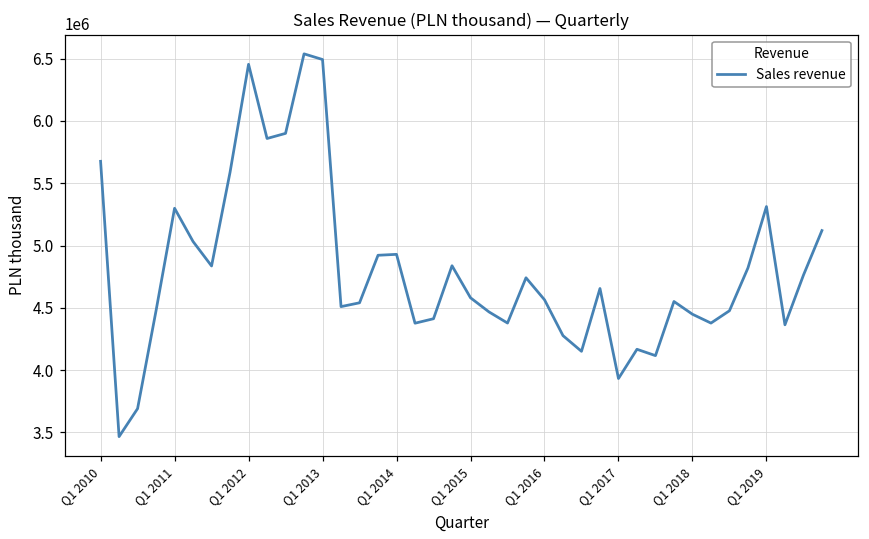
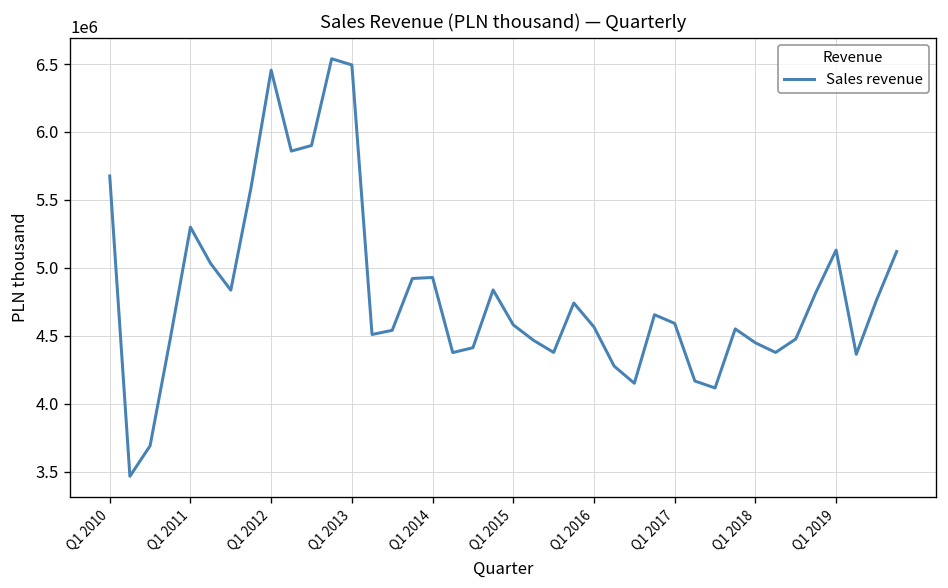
Q1 2017: 3930000 -> 4590000
Q1 2019: 5310000 -> 5130000
